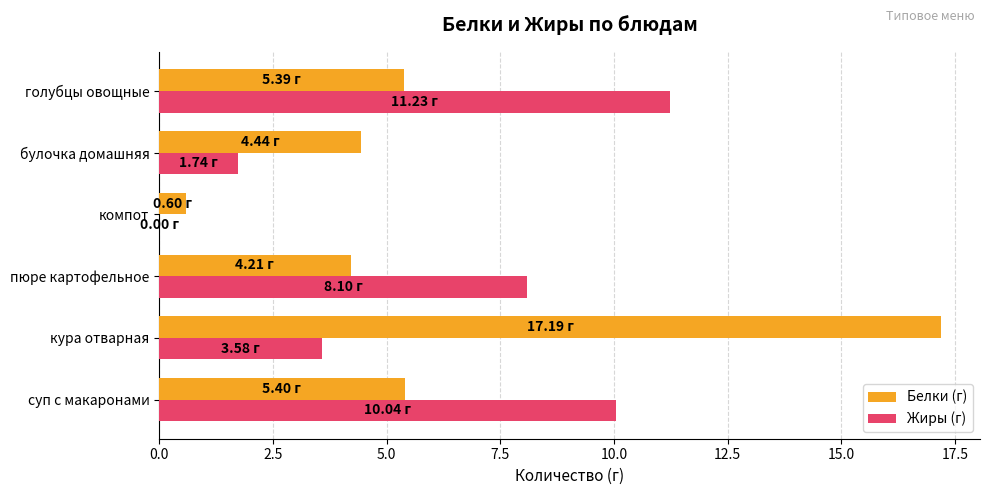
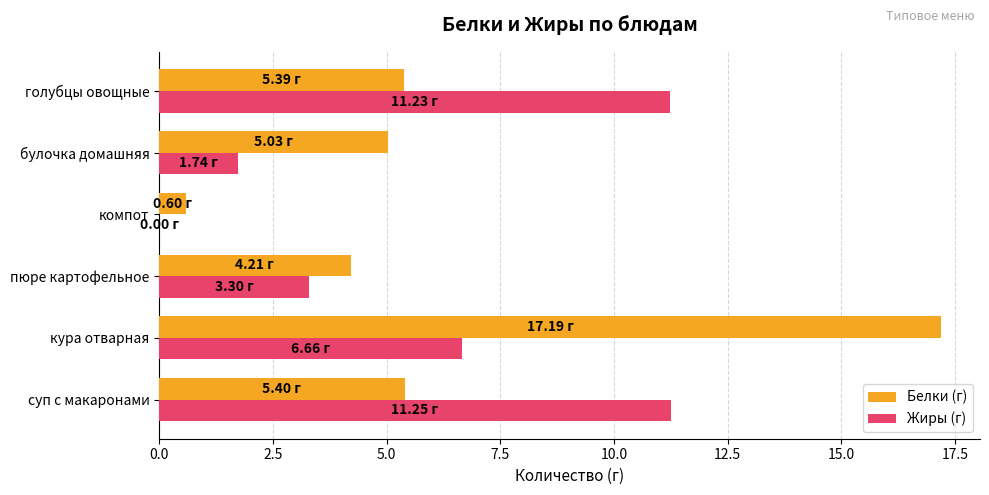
Белки (г), булочка домашняя: 4.44 -> 5.03
Жиры (г), пюре картофельное: 8.10 -> 3.30
Жиры (г), кура отварная: 3.58 -> 6.66
Жиры (г), суп с макаронами: 10.04 -> 11.25
